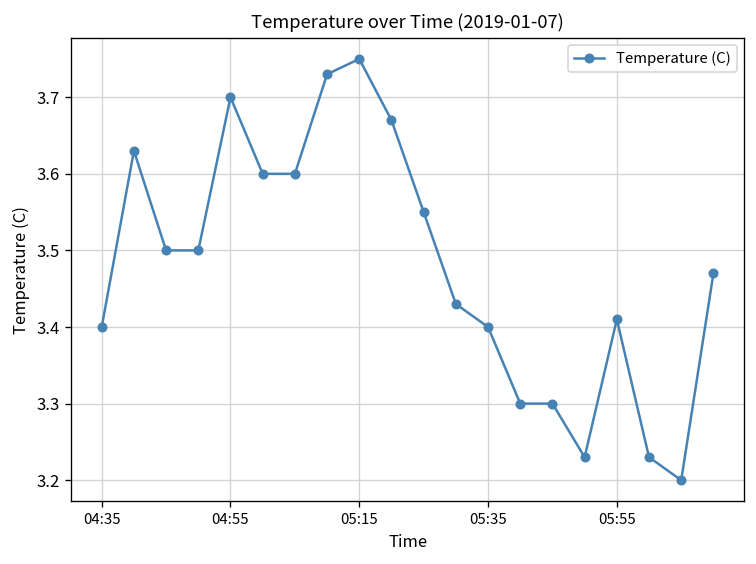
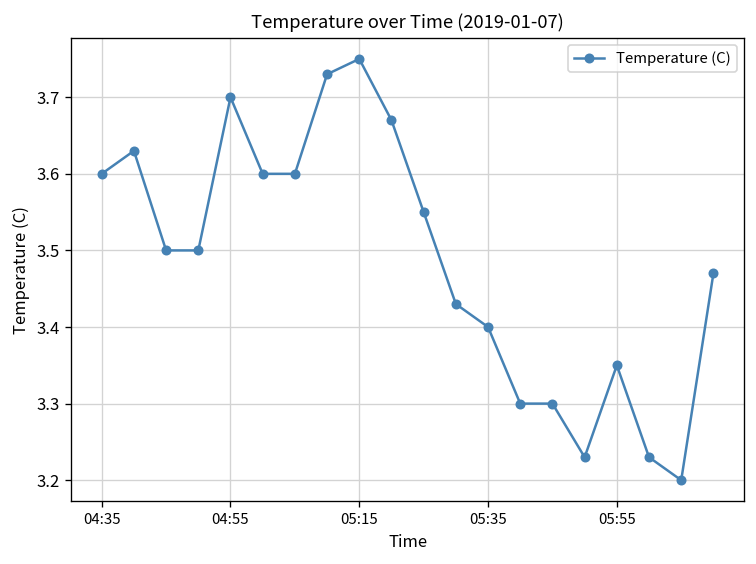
04:35: 3.4 -> 3.6
05:55: 3.41 -> 3.35
